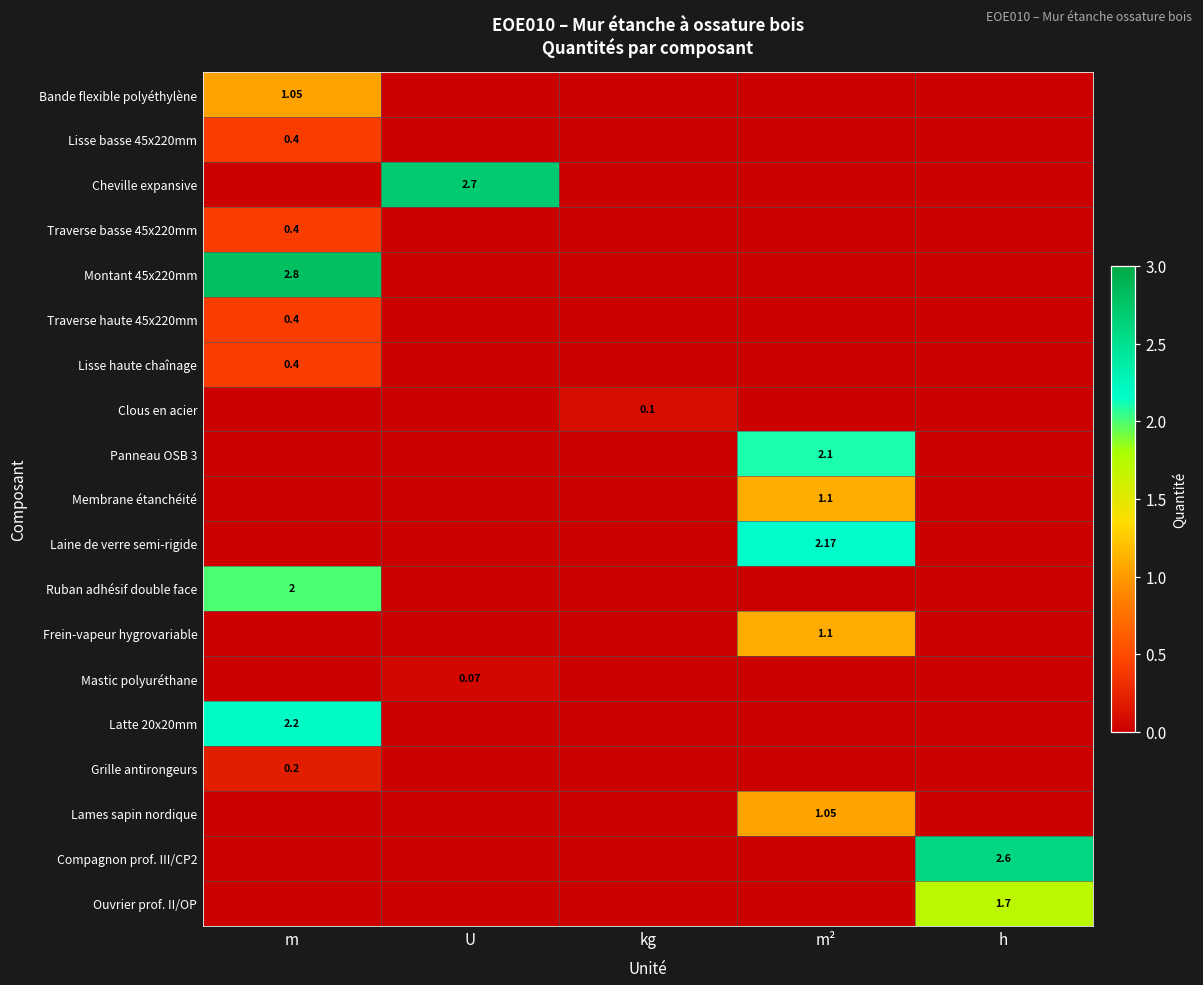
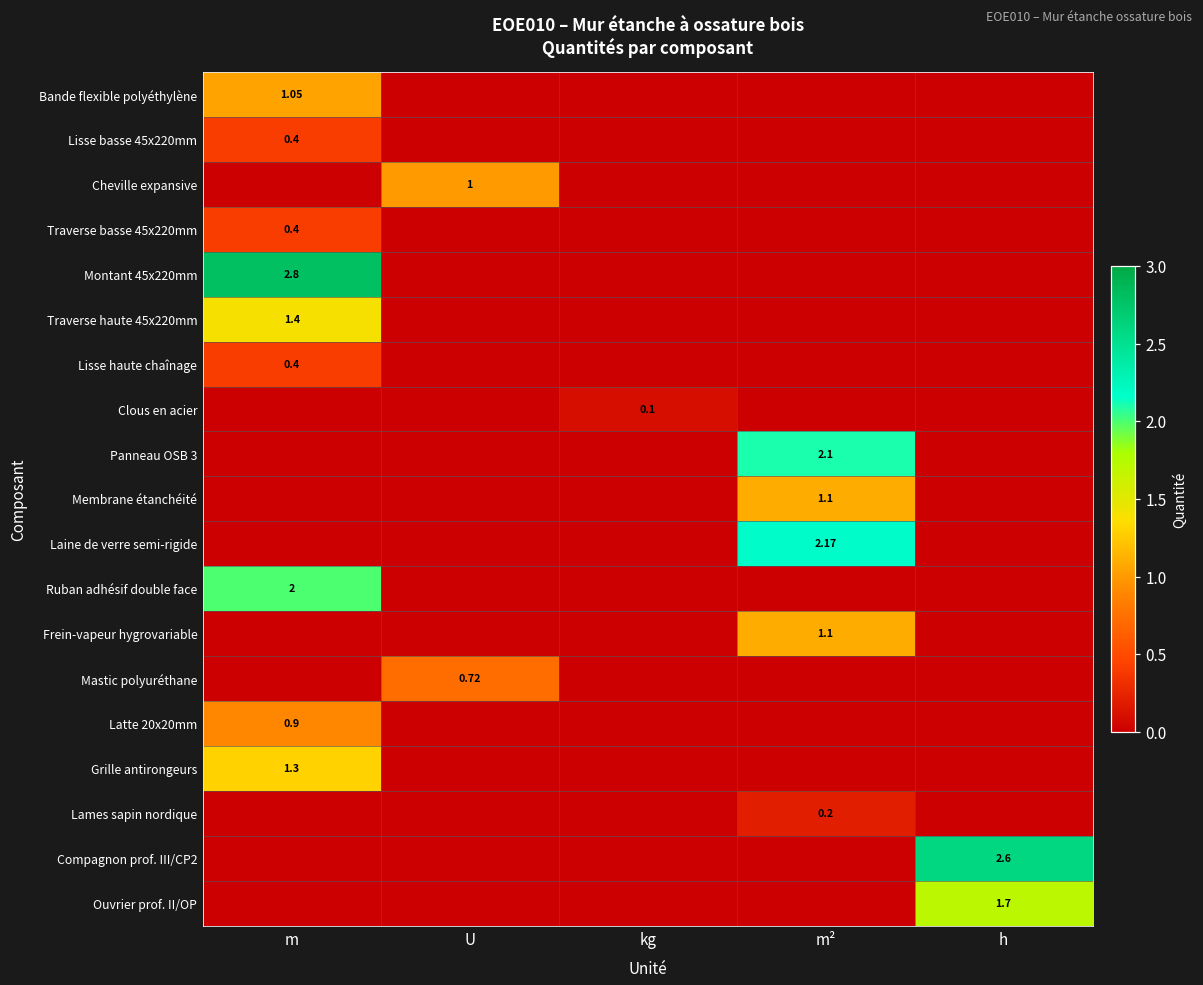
Cheville expansive, U: 2.7 -> 1
Traverse haute 45x220mm, m: 0.4 -> 1.4
Mastic polyuréthane, U: 0.07 -> 0.72
Latte 20x20mm, m: 2.2 -> 0.9
Grille antirongeurs, m: 0.2 -> 1.3
Lames sapin nordique, m²: 1.05 -> 0.2
